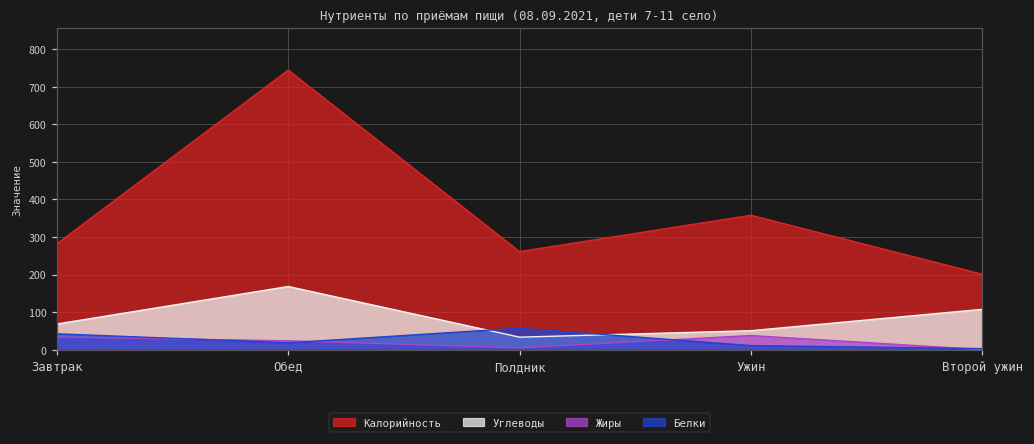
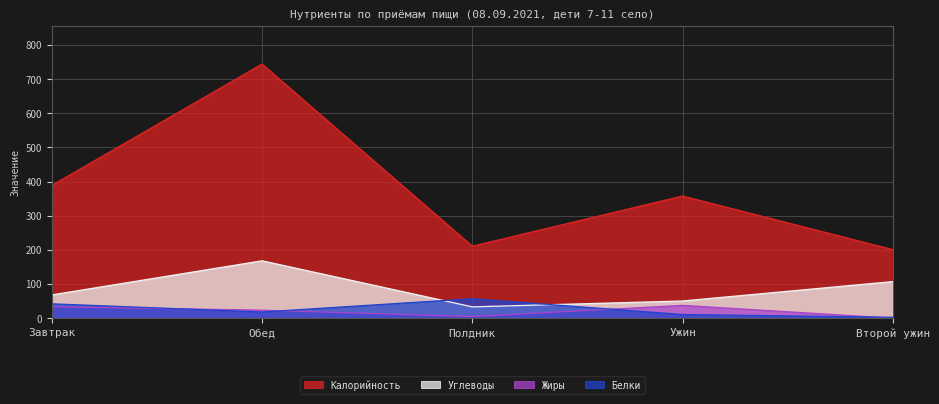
Калорийность, Завтрак: 280 -> 390
Калорийность, Полдник: 260 -> 210
